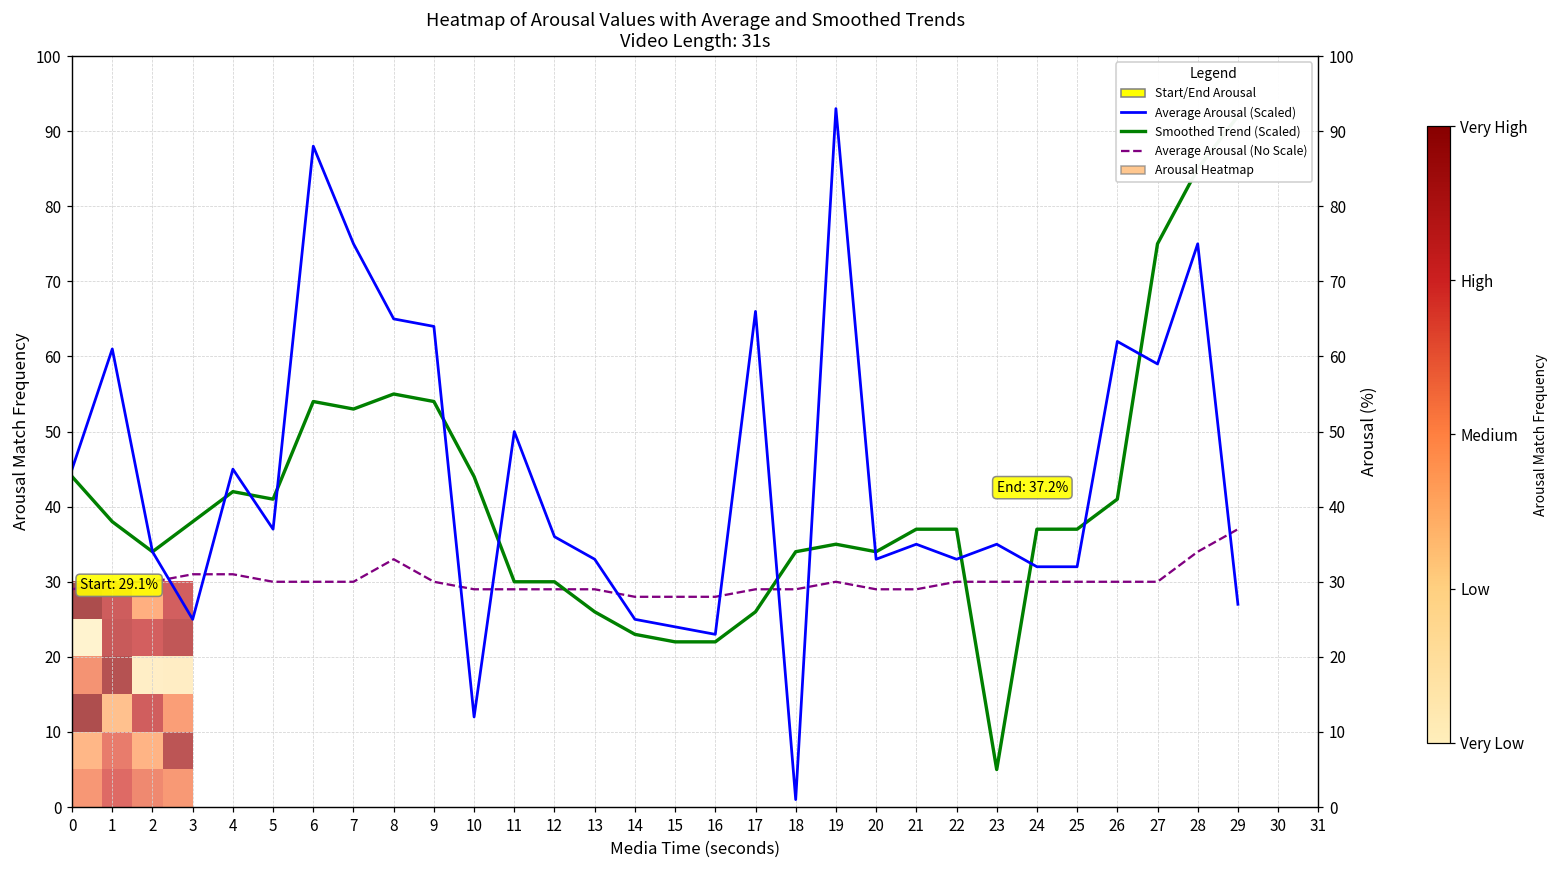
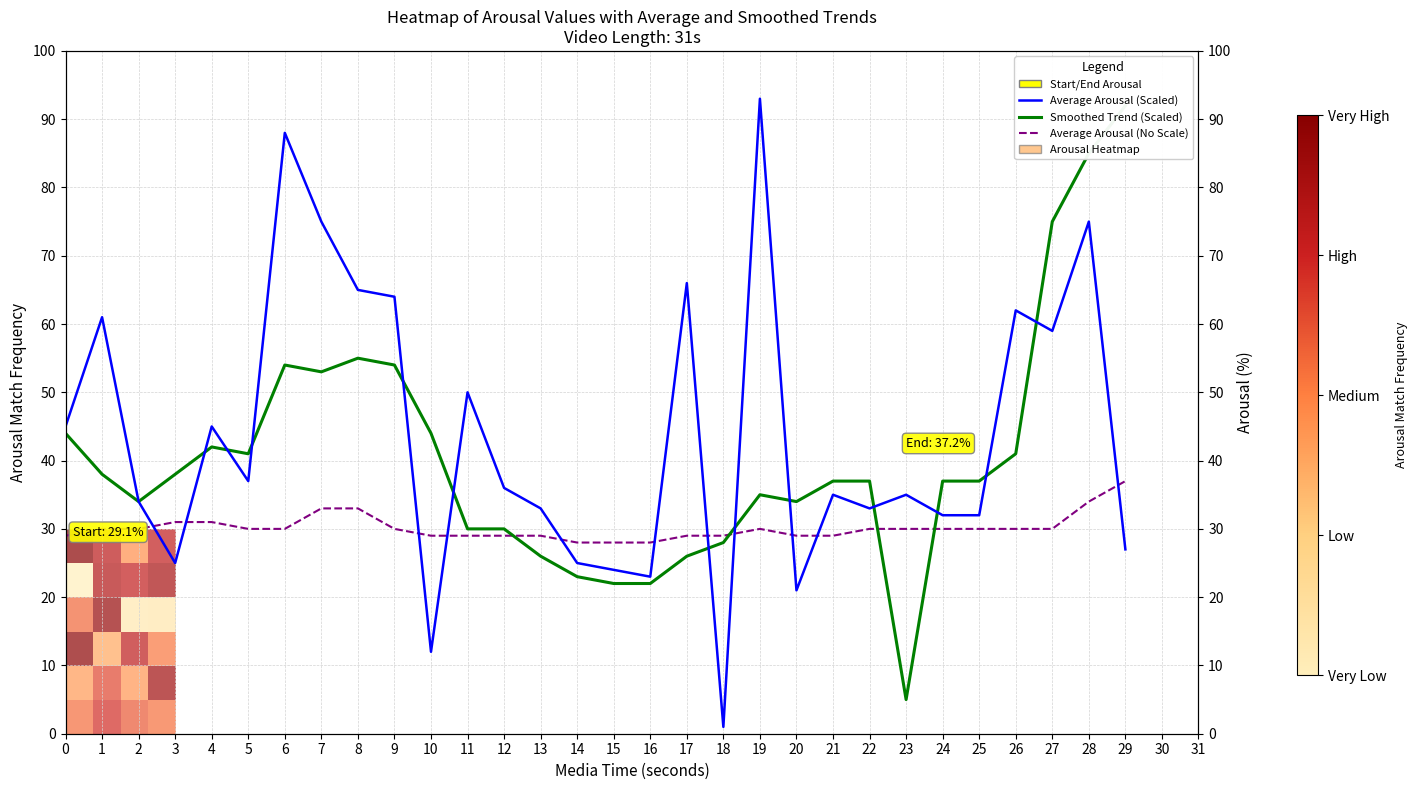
Average Arousal (No Scale), 7: 30 -> 33
Smoothed Trend (Scaled), 18: 34 -> 28
Average Arousal (Scaled), 20: 33 -> 21
